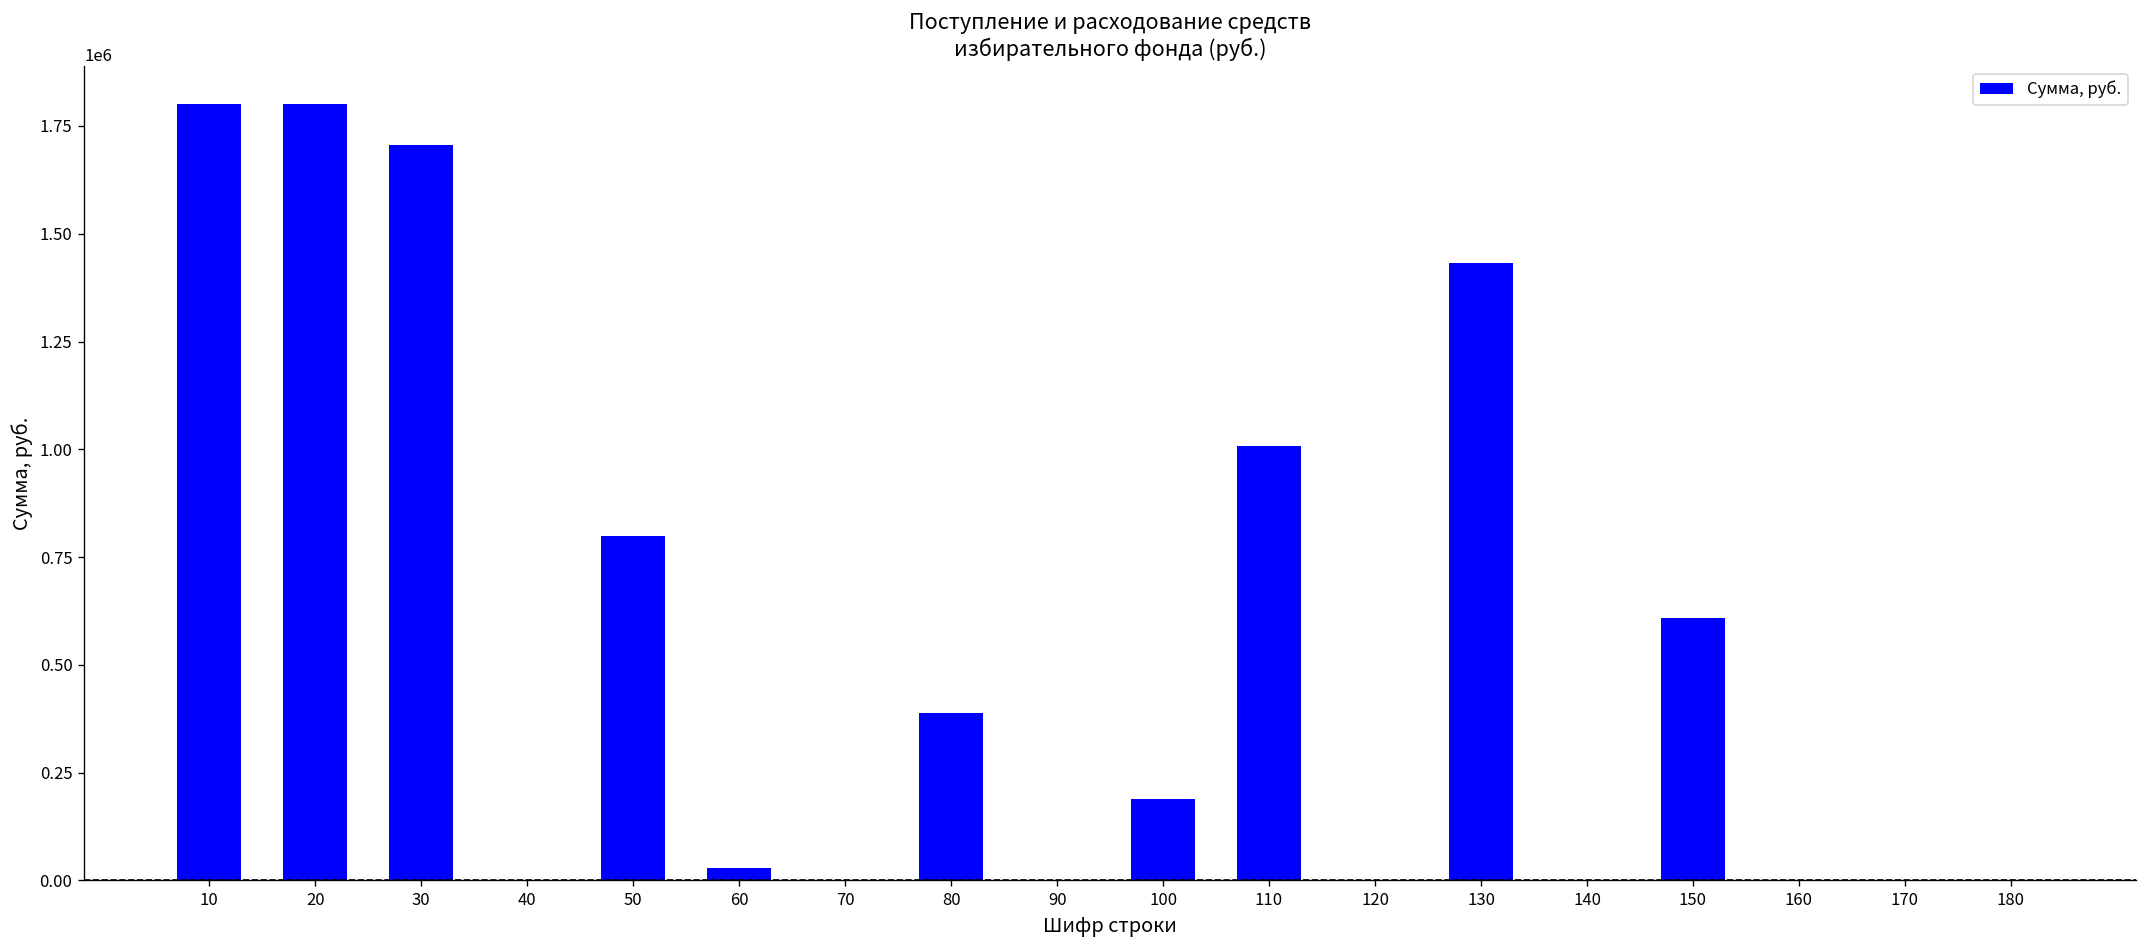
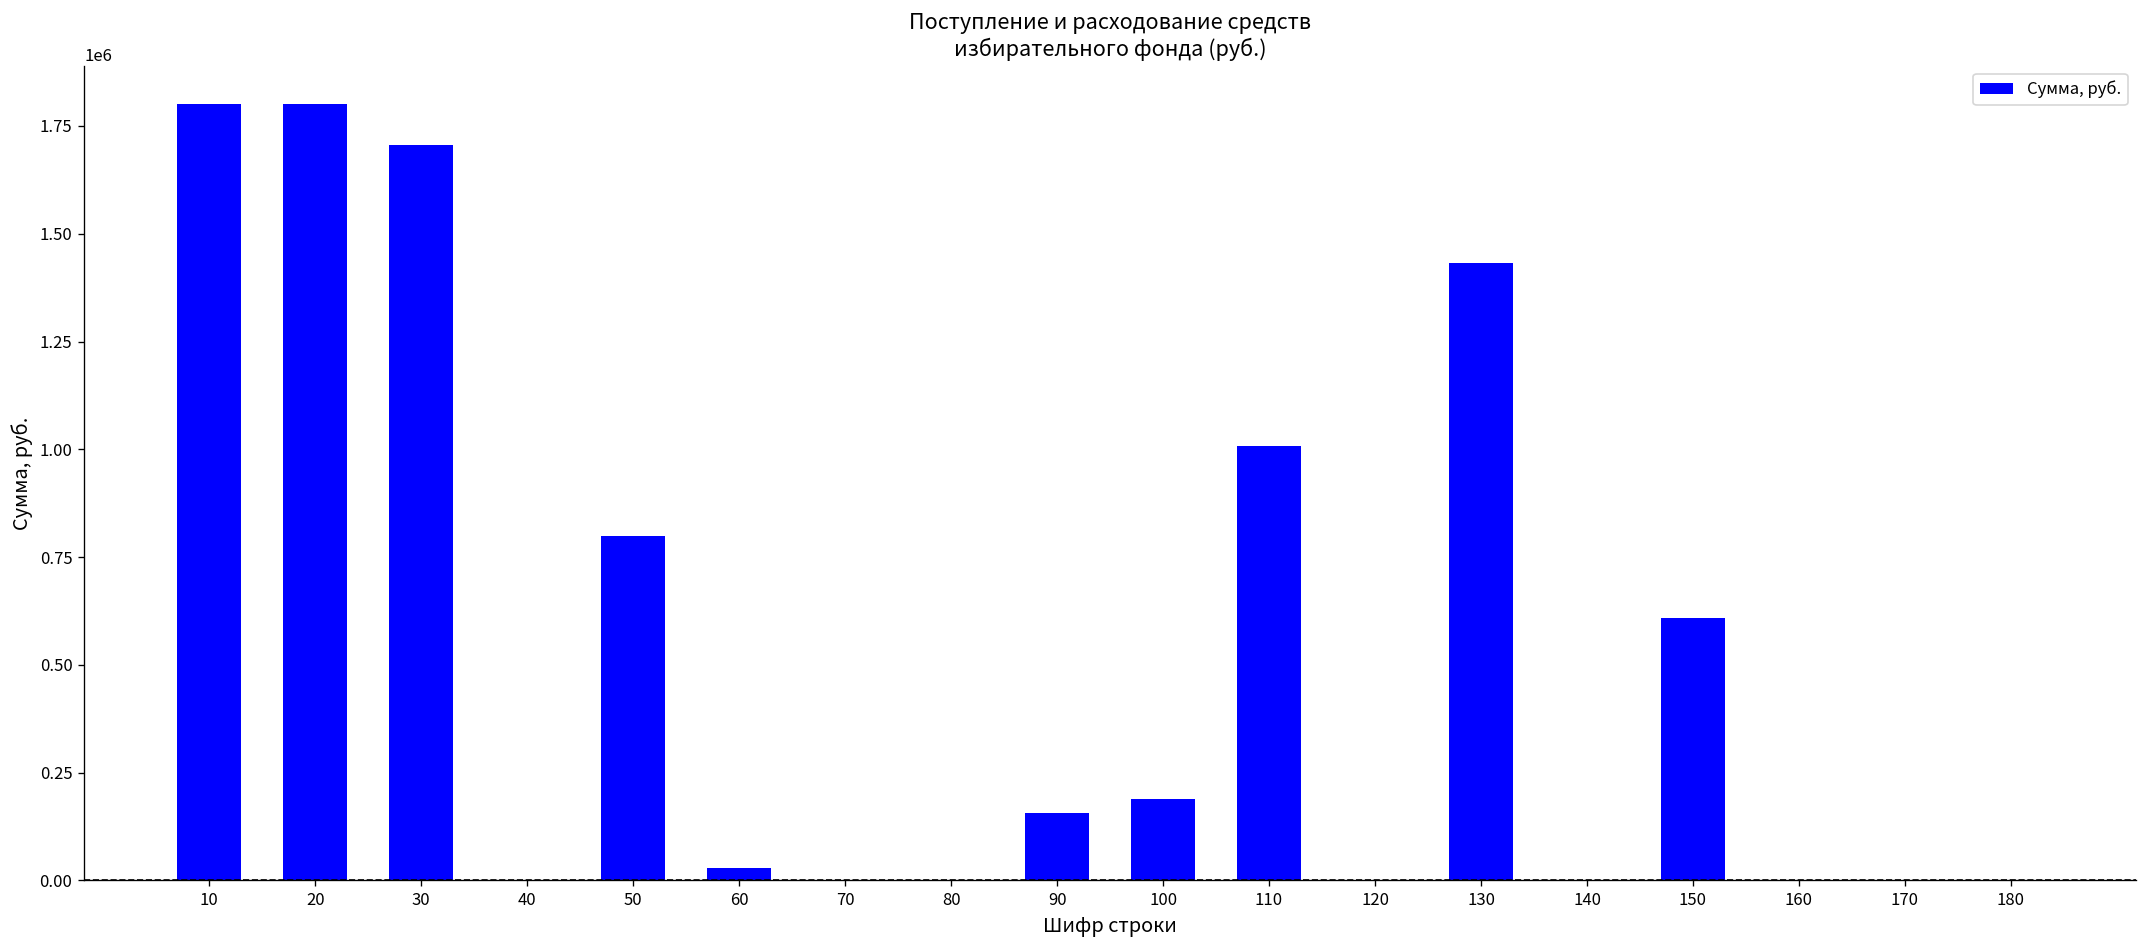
80: 390000 -> 0
90: 0 -> 160000
